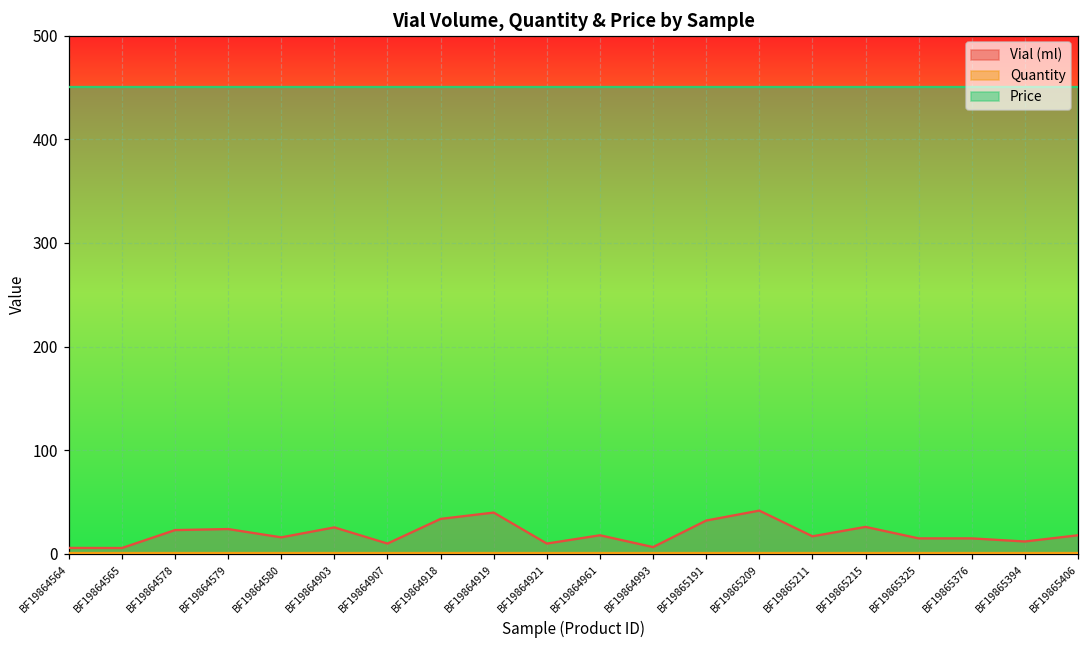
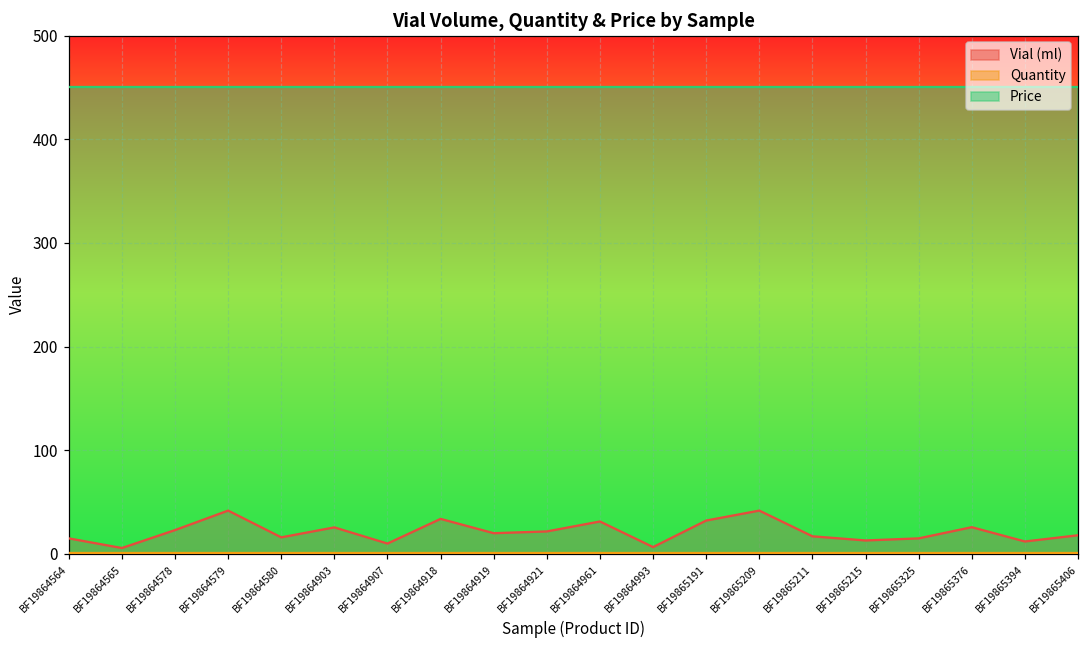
Vial (ml), BF19864564: 10 -> 20
Vial (ml), BF19864579: 20 -> 40
Vial (ml), BF19864919: 40 -> 20
Vial (ml), BF19864921: 10 -> 20
Vial (ml), BF19864961: 20 -> 30
Vial (ml), BF19865215: 30 -> 10
Vial (ml), BF19865376: 20 -> 30
